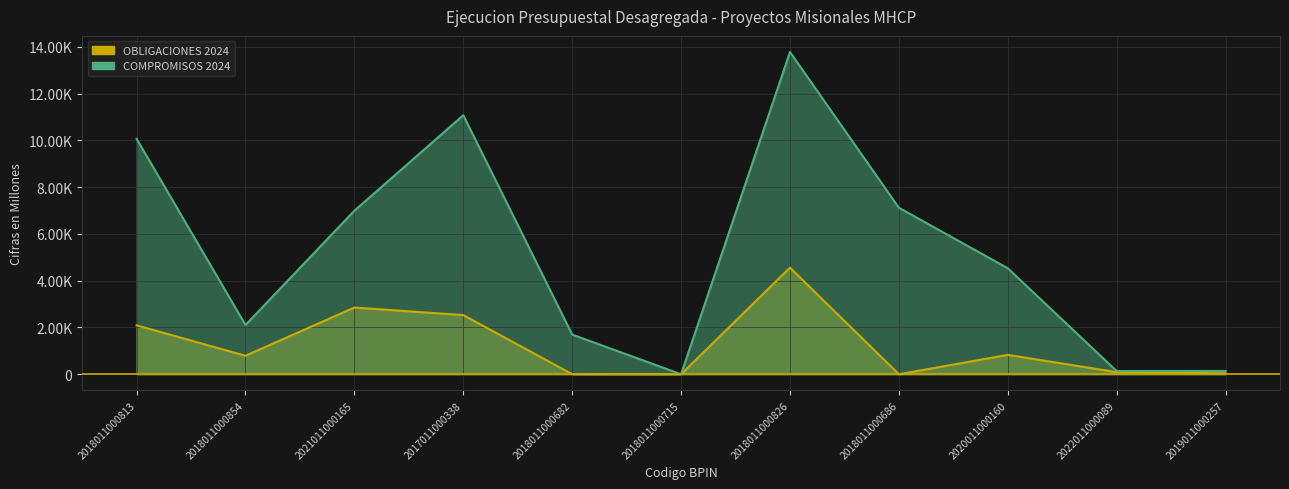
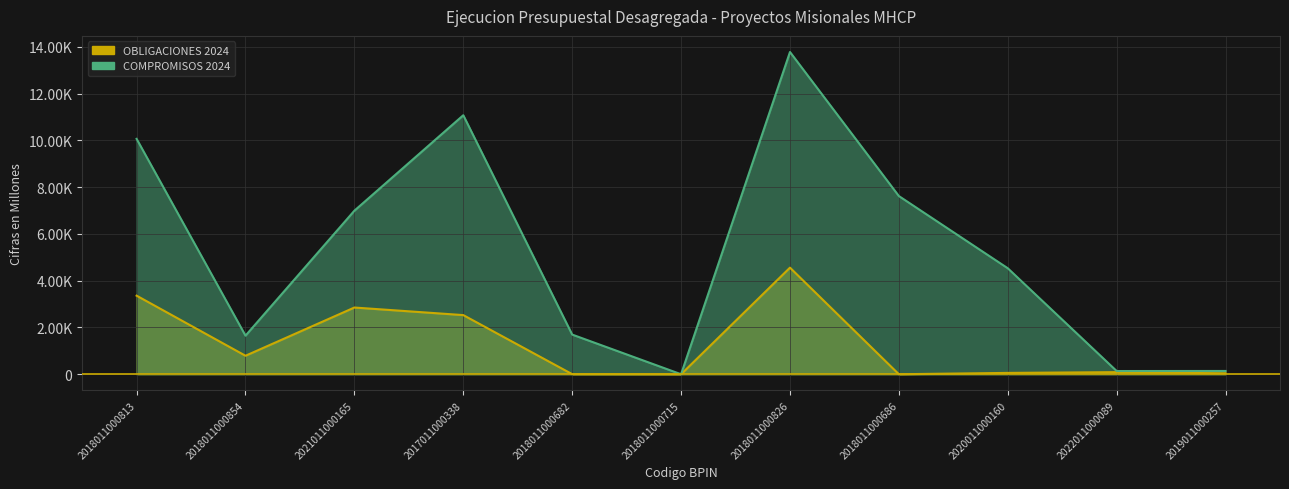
OBLIGACIONES 2024, 2018011000813: 2100 -> 3400
COMPROMISOS 2024, 2018011000854: 2100 -> 1700
COMPROMISOS 2024, 2018011000686: 7100 -> 7600
OBLIGACIONES 2024, 2020011000160: 800 -> 100
